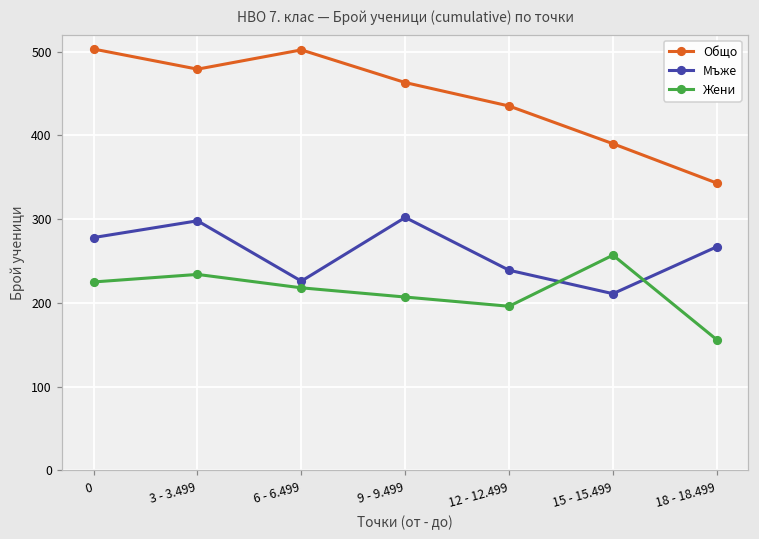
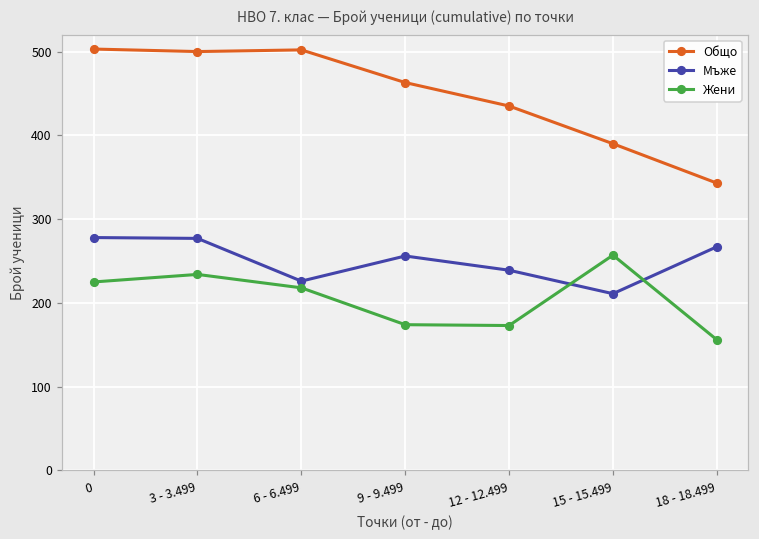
Общо, 3 - 3.499: 480 -> 500
Мъже, 3 - 3.499: 300 -> 280
Мъже, 9 - 9.499: 300 -> 260
Жени, 9 - 9.499: 210 -> 170
Жени, 12 - 12.499: 200 -> 170
